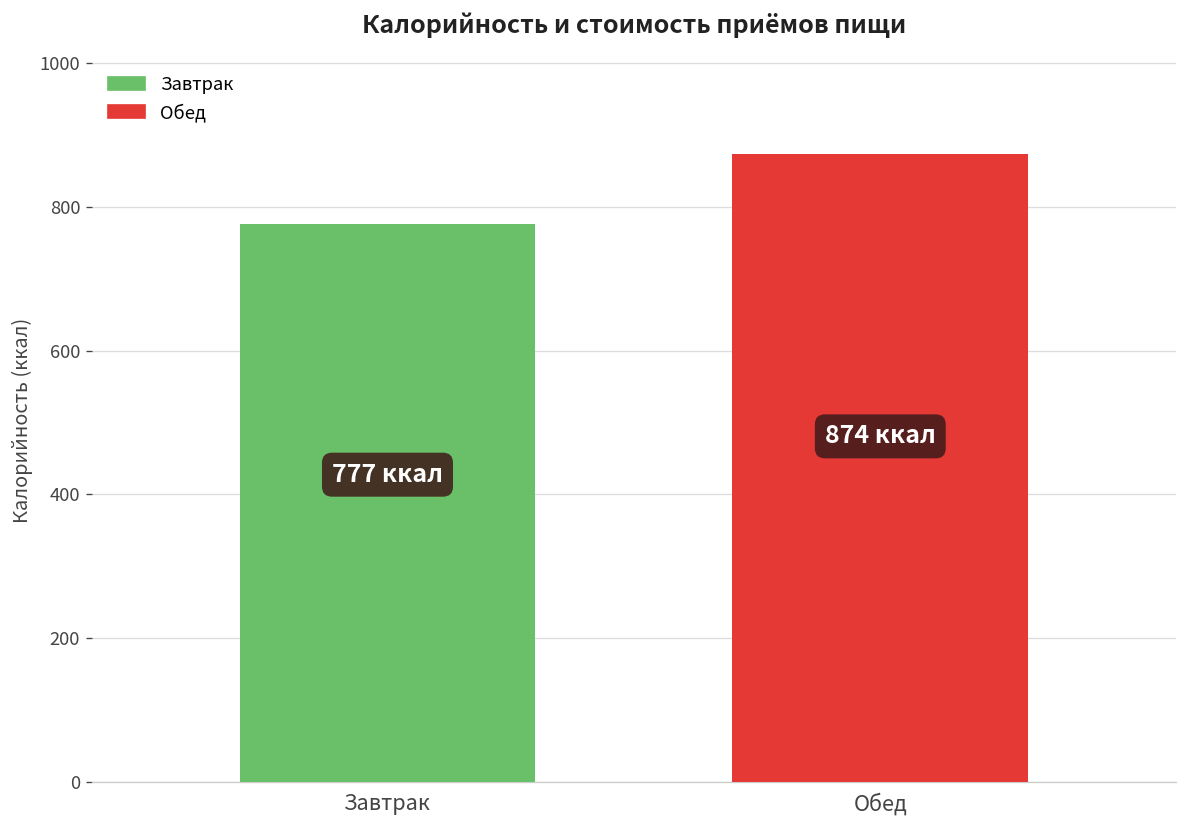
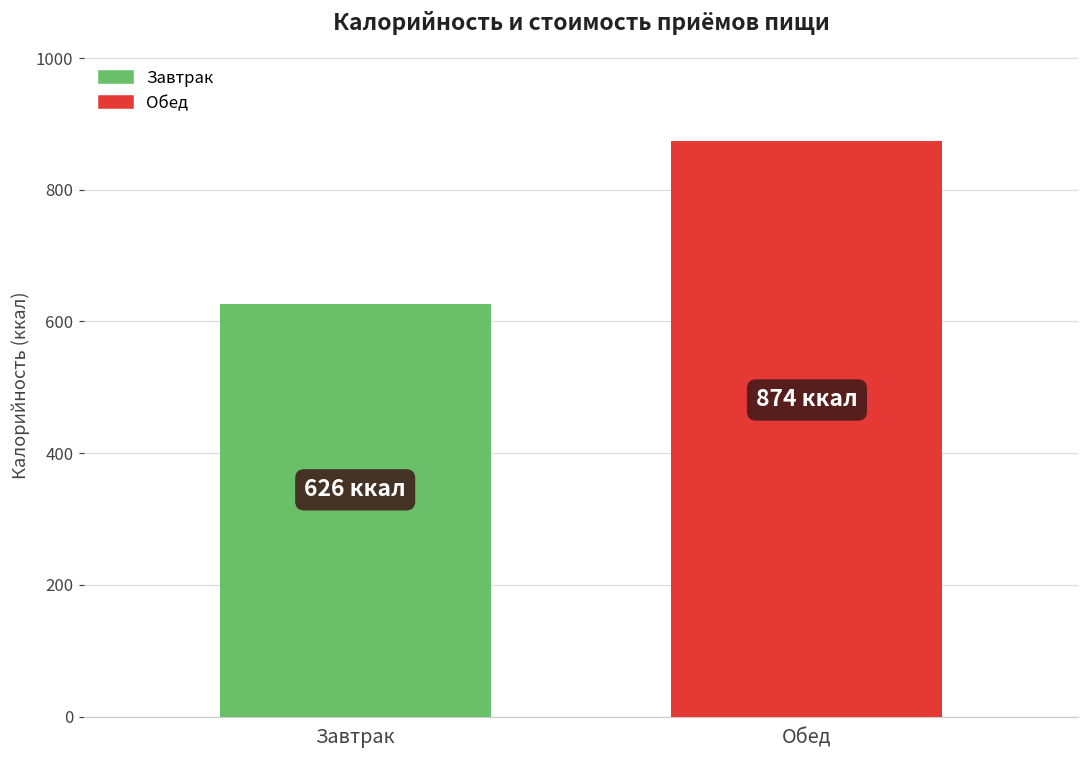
Завтрак: 777 -> 626
